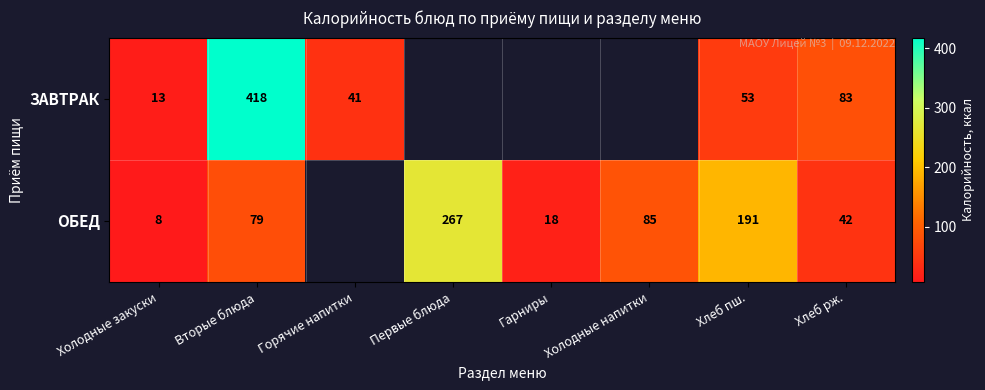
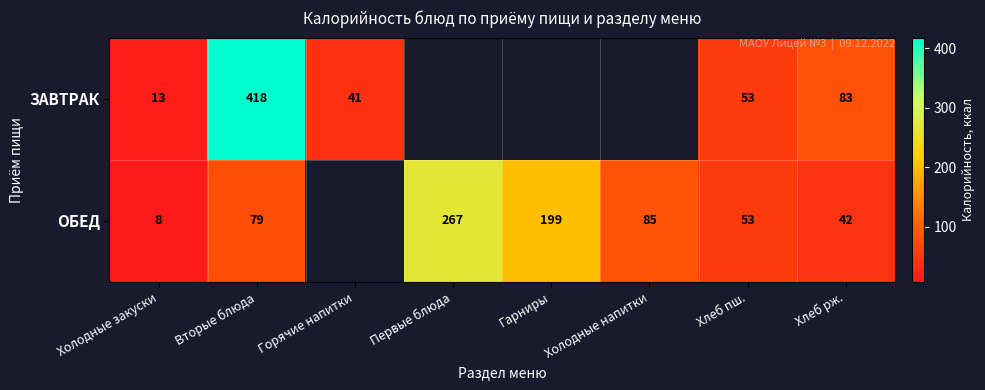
ОБЕД, Гарниры: 18 -> 199
ОБЕД, Хлеб пш.: 191 -> 53
